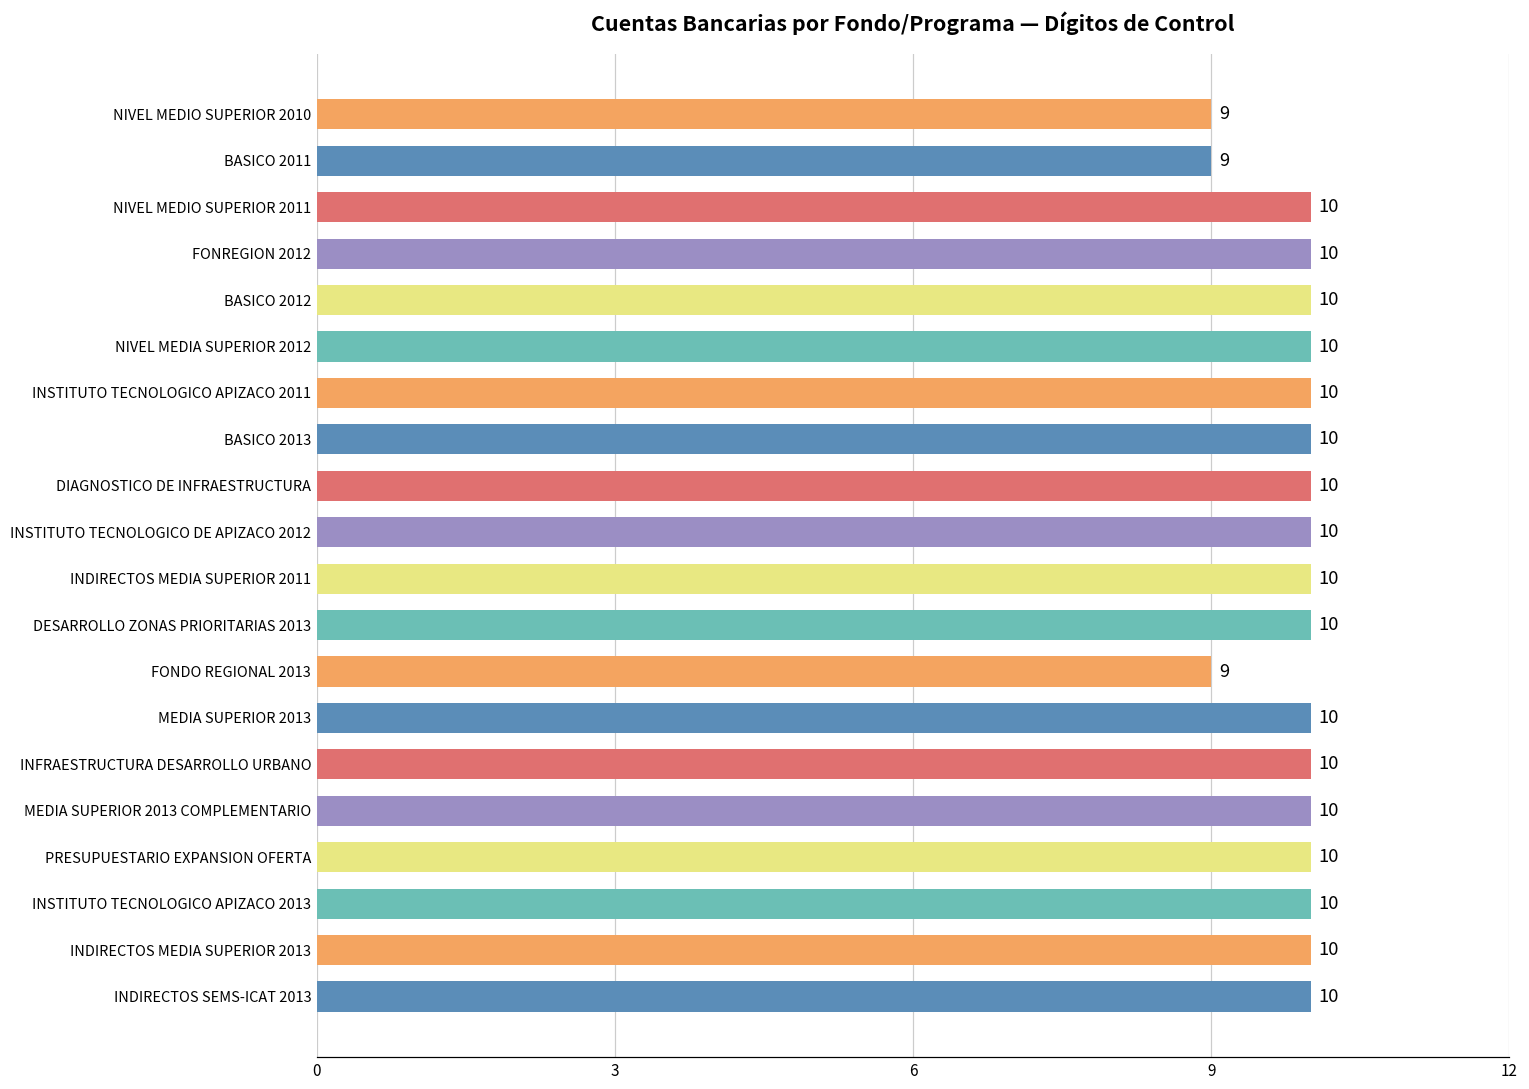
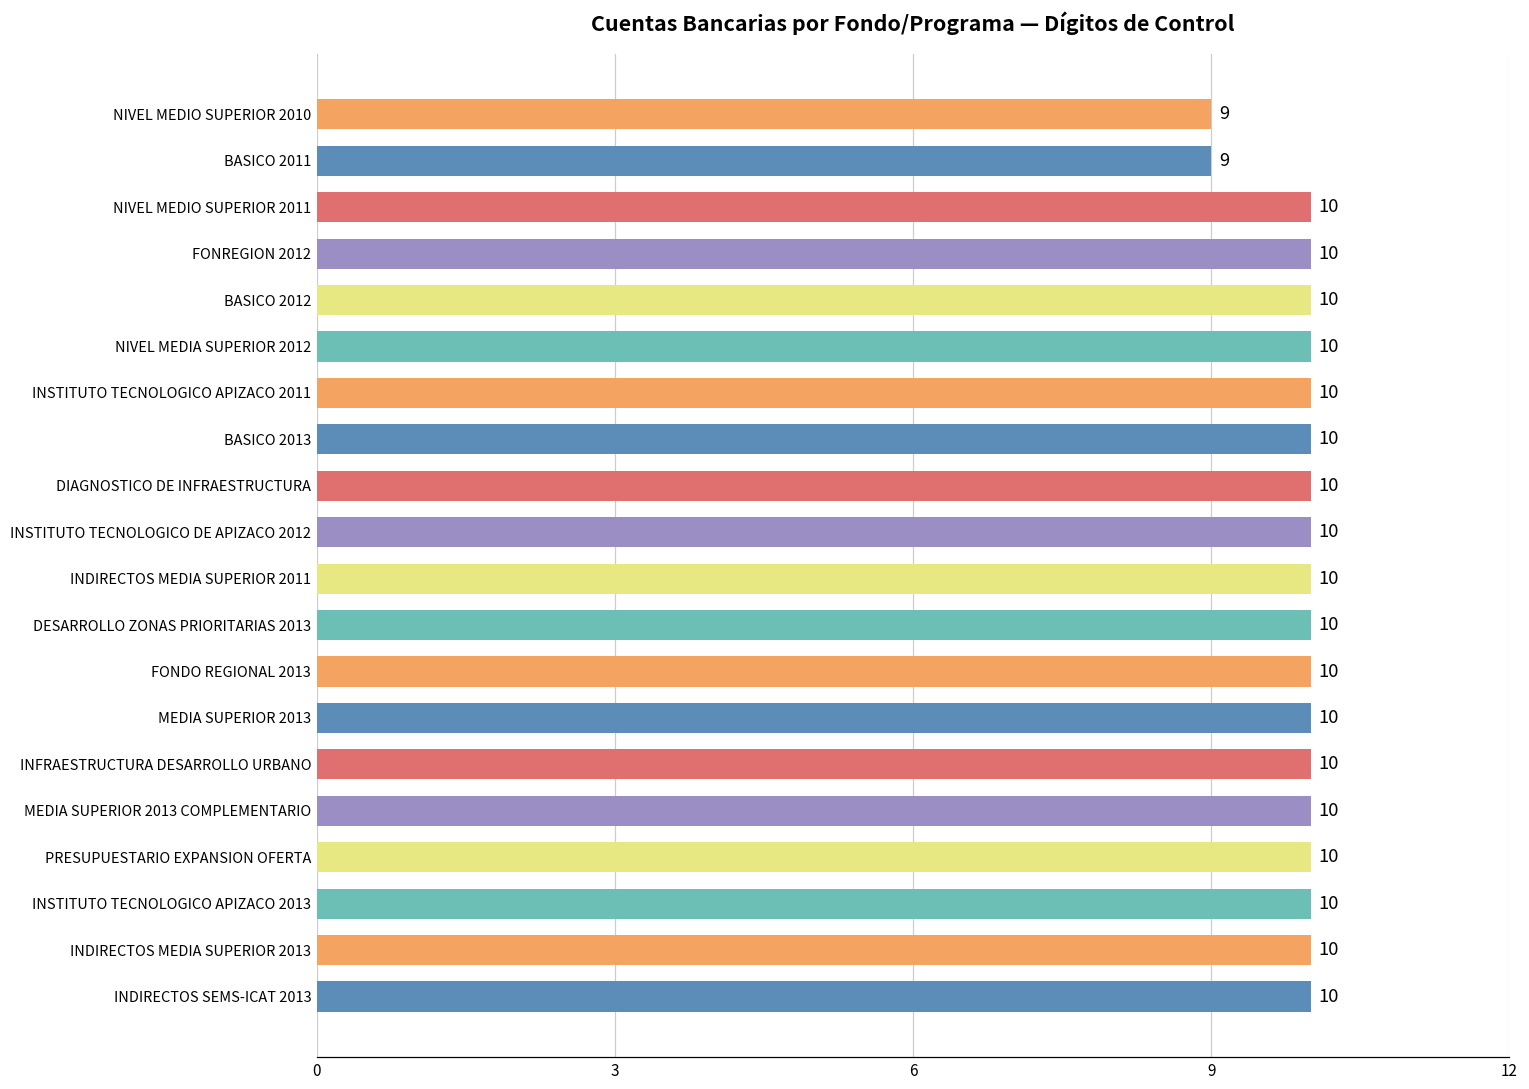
FONDO REGIONAL 2013: 9 -> 10
